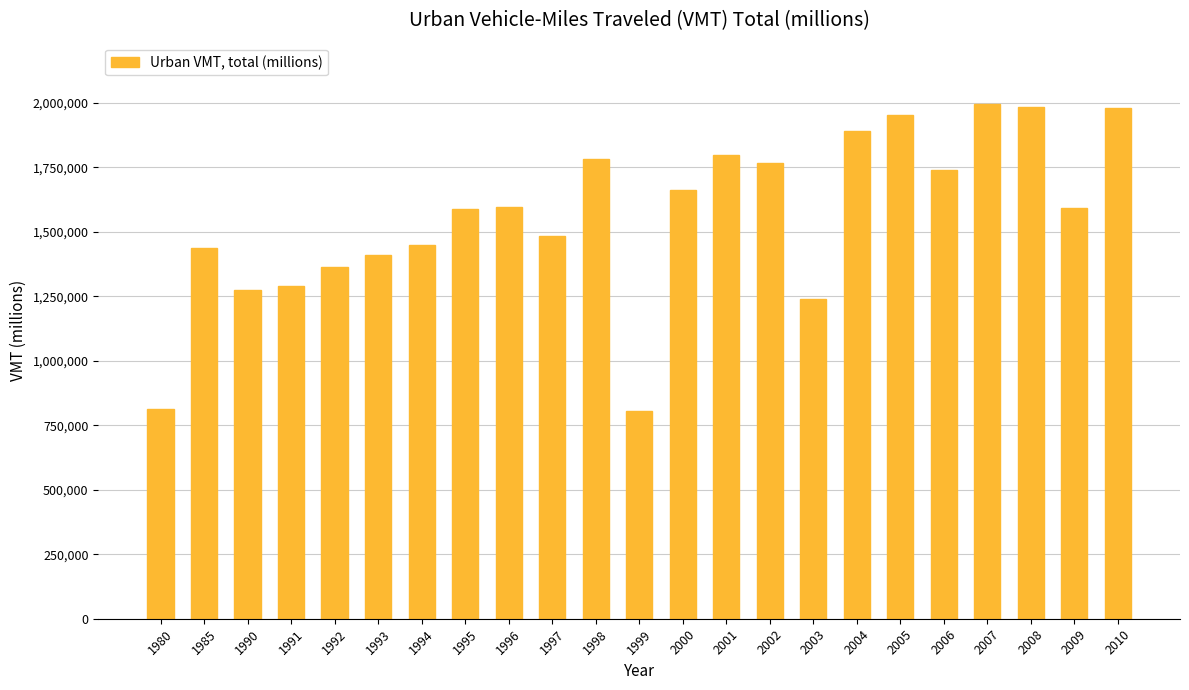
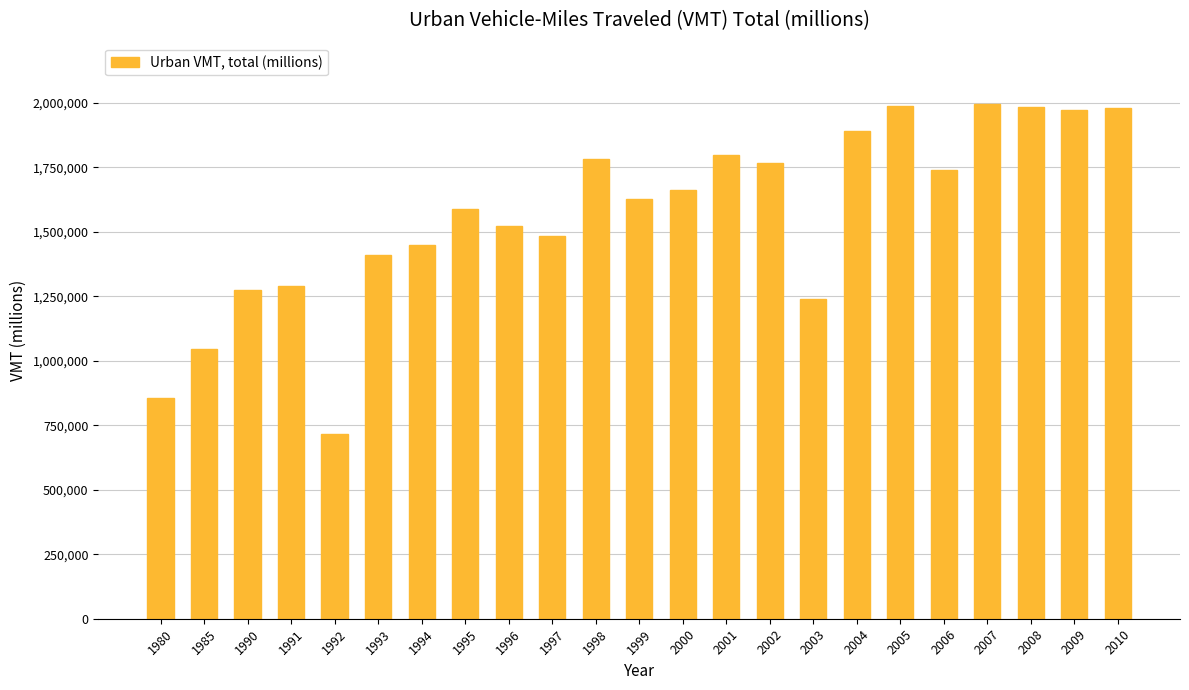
1980: 810,000 -> 860,000
1985: 1,440,000 -> 1,040,000
1992: 1,360,000 -> 720,000
1996: 1,600,000 -> 1,520,000
1999: 810,000 -> 1,630,000
2005: 1,950,000 -> 1,990,000
2009: 1,590,000 -> 1,970,000
